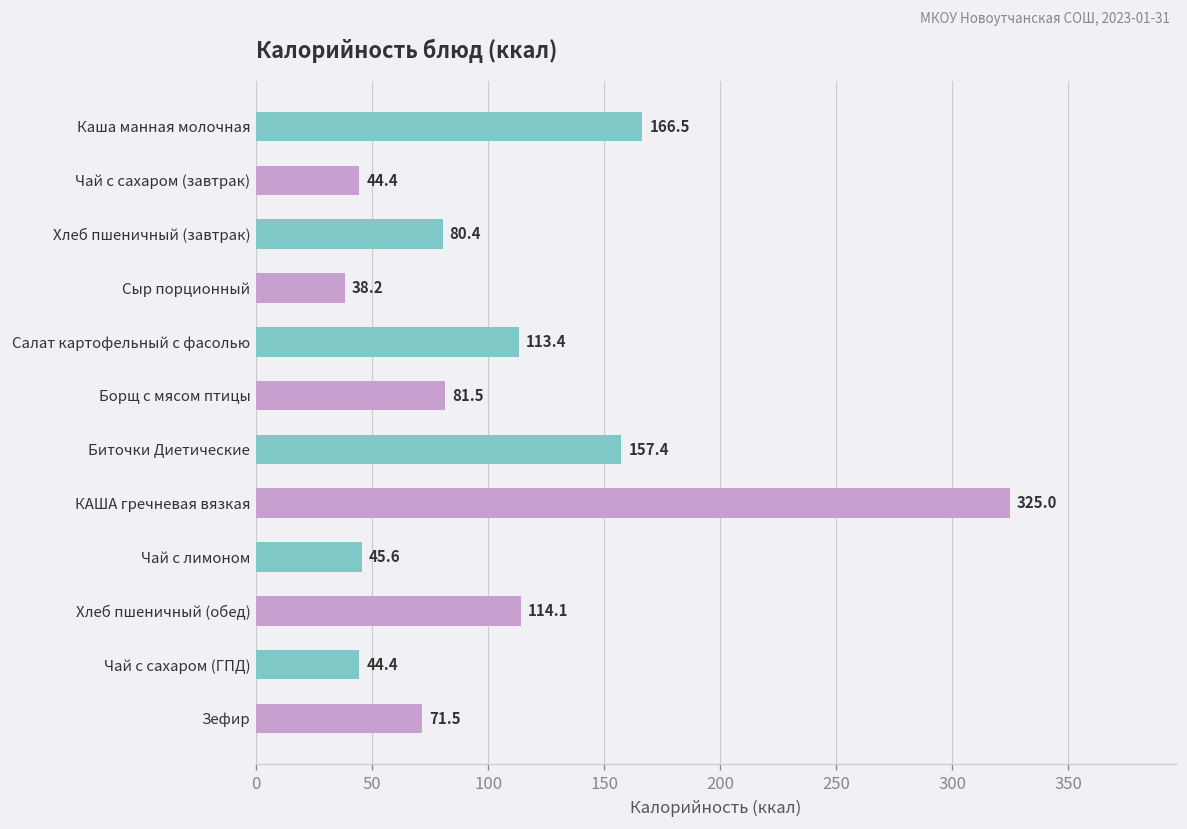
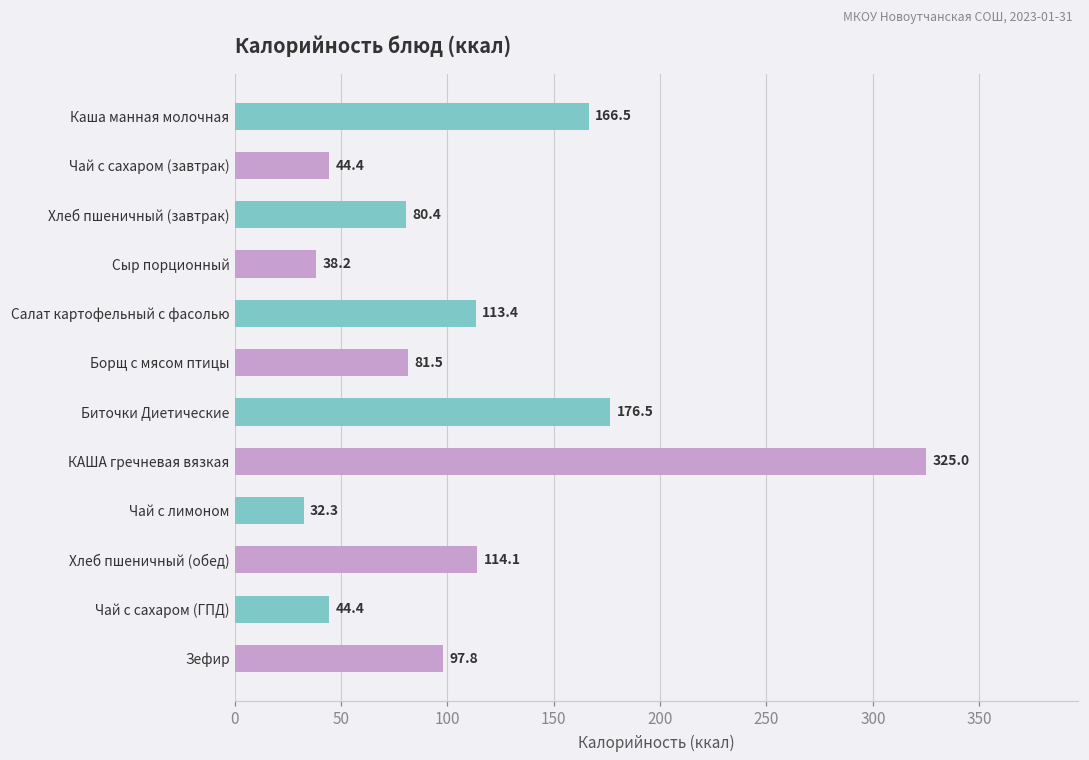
Биточки Диетические: 157.4 -> 176.5
Чай с лимоном: 45.6 -> 32.3
Зефир: 71.5 -> 97.8
